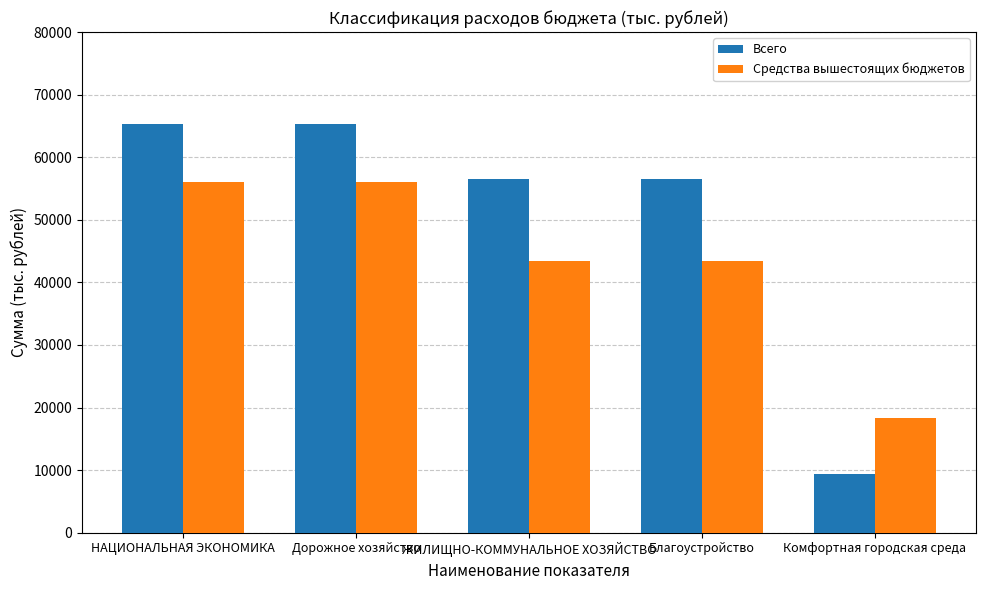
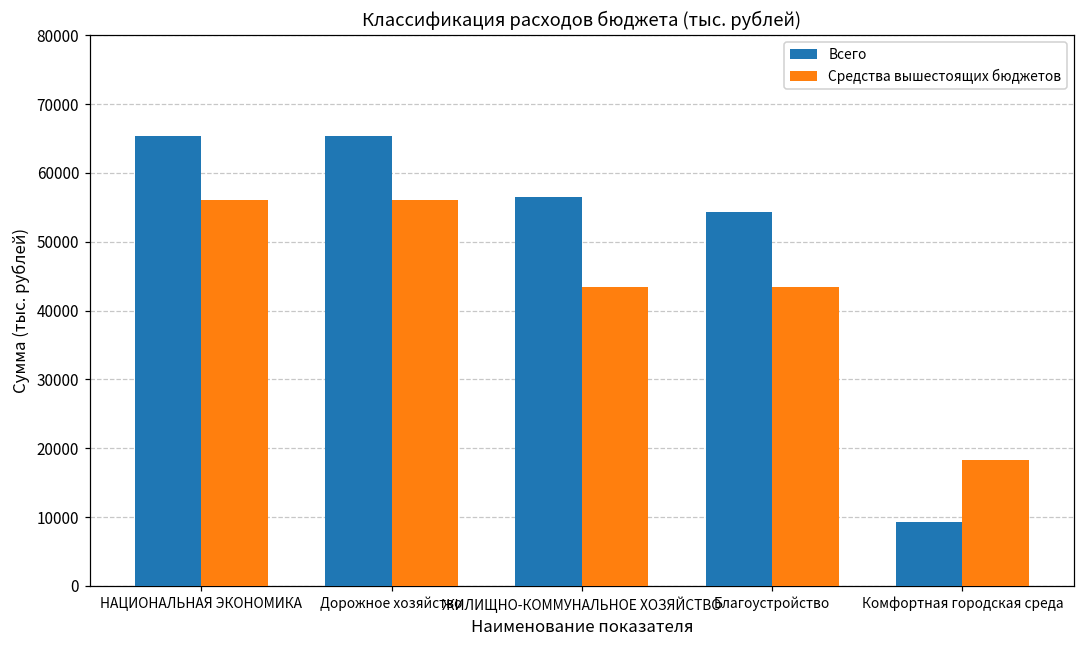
Всего, Благоустройство: 56000 -> 54000
